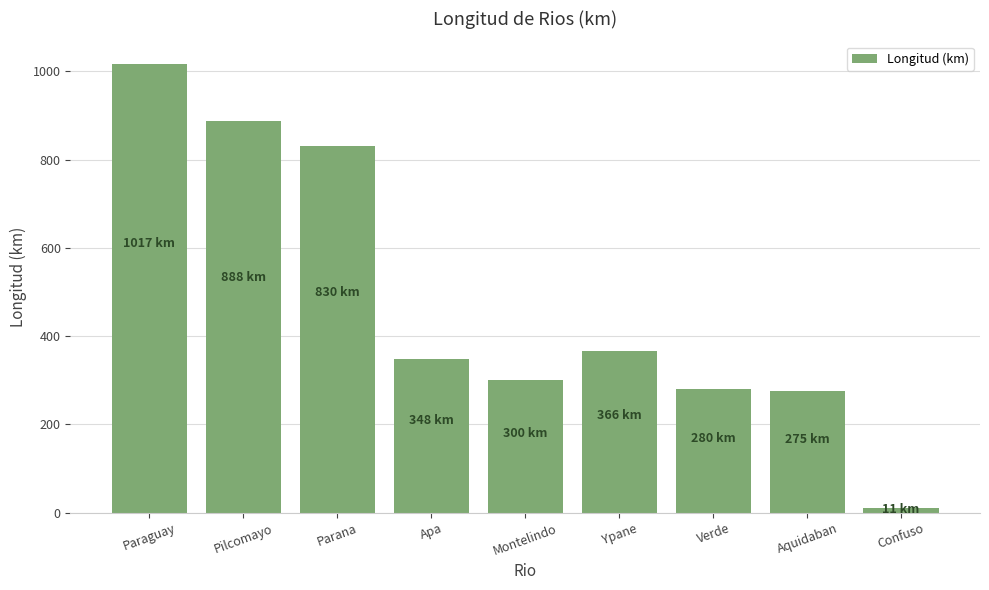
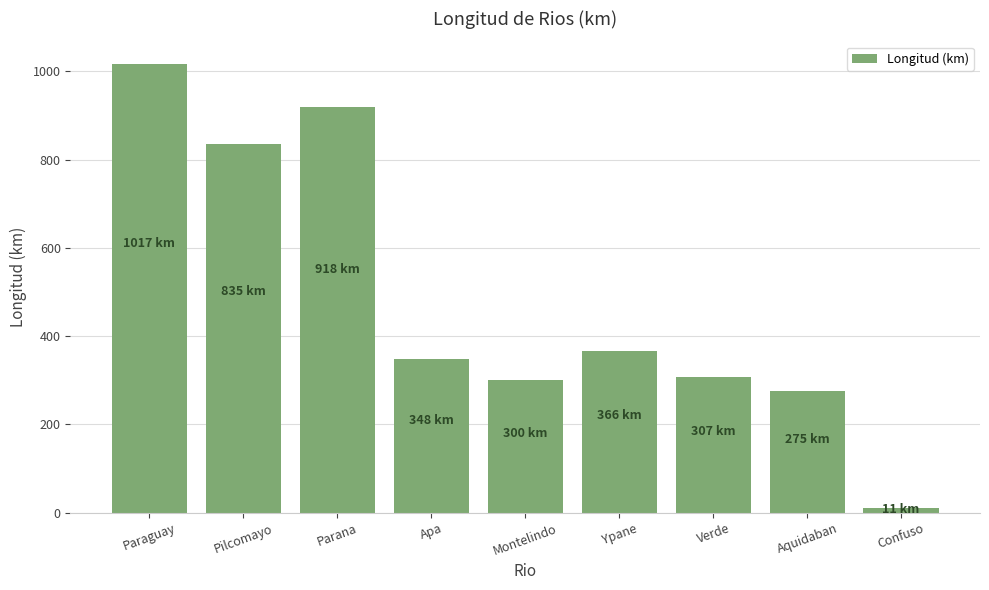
Pilcomayo: 888 -> 835
Parana: 830 -> 918
Verde: 280 -> 307
